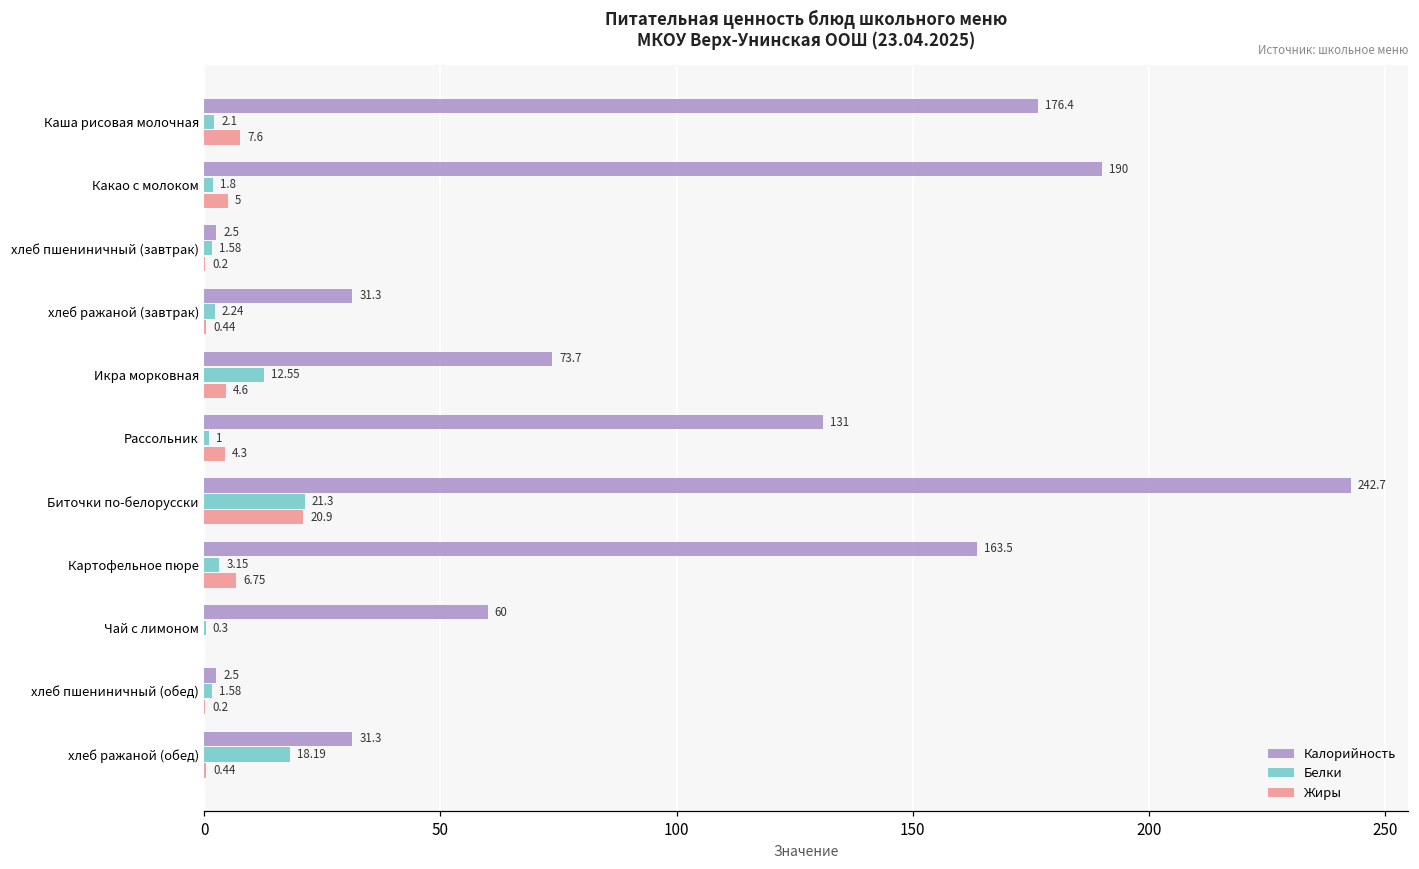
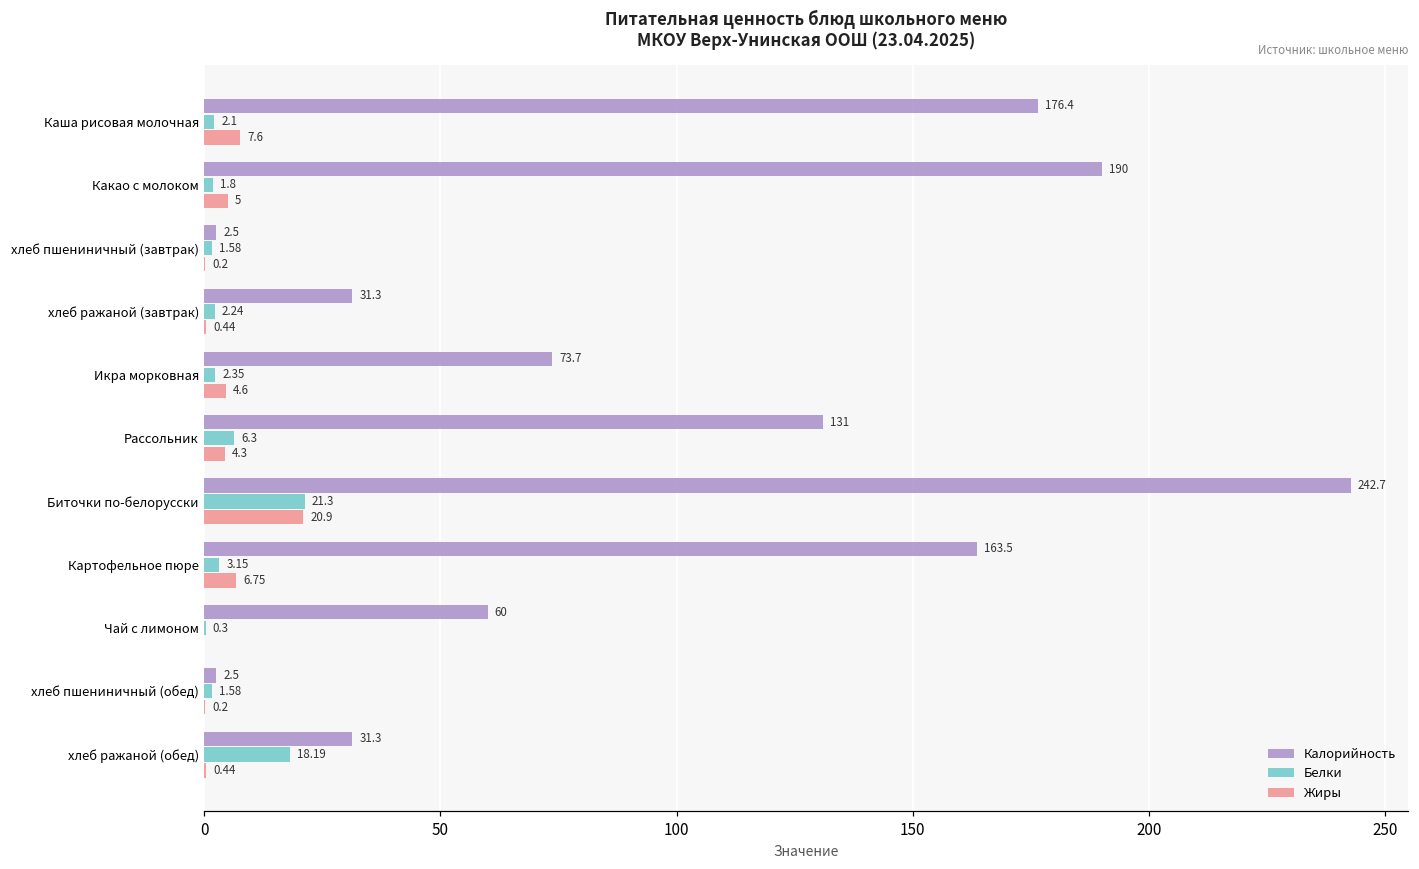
Белки, Икра морковная: 12.55 -> 2.35
Белки, Рассольник: 1 -> 6.3
